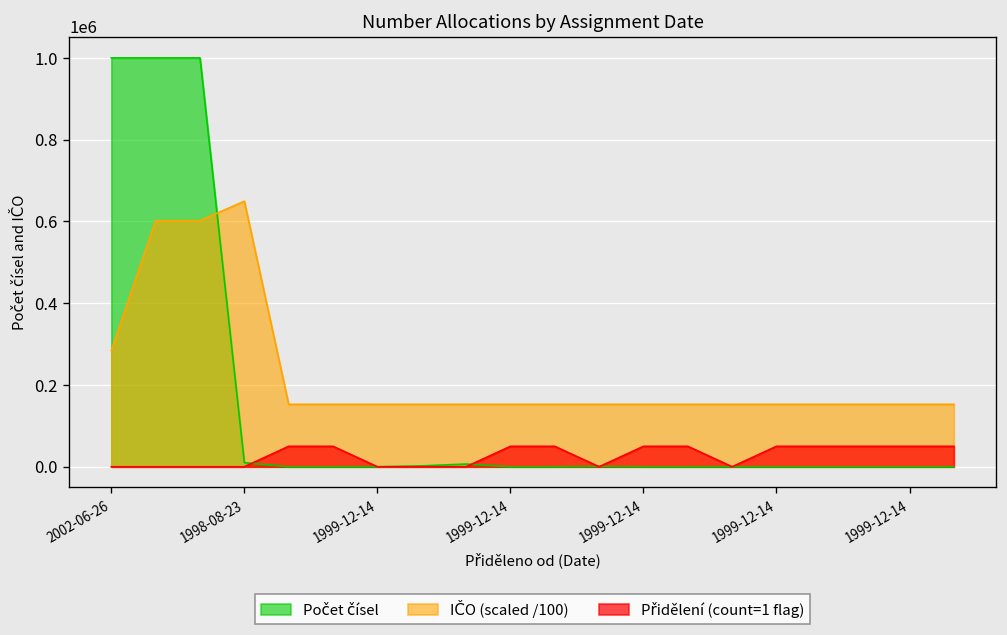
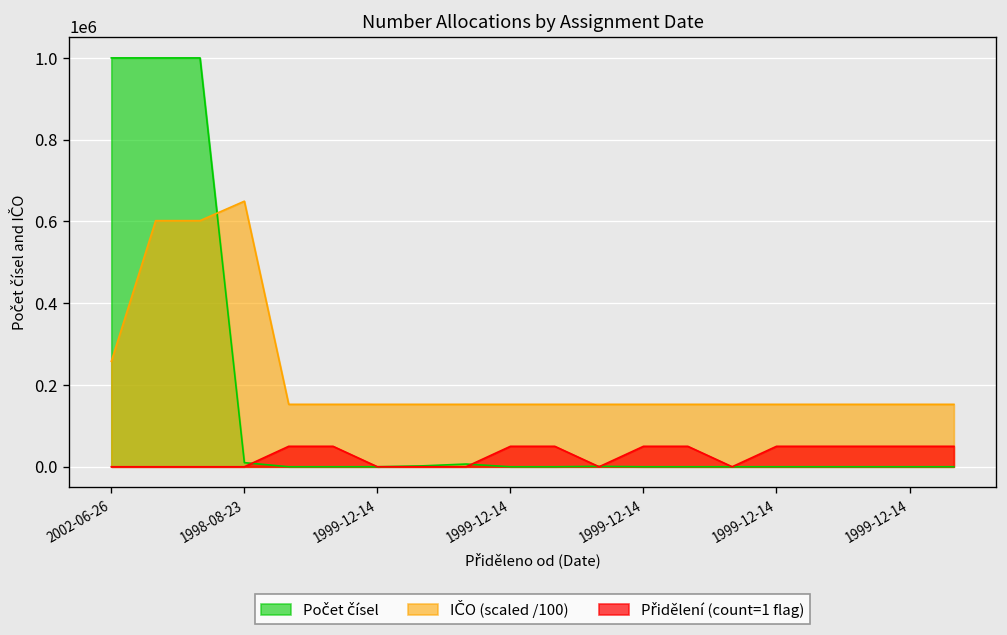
IČO (scaled /100), 2002-06-26: 280000 -> 260000
